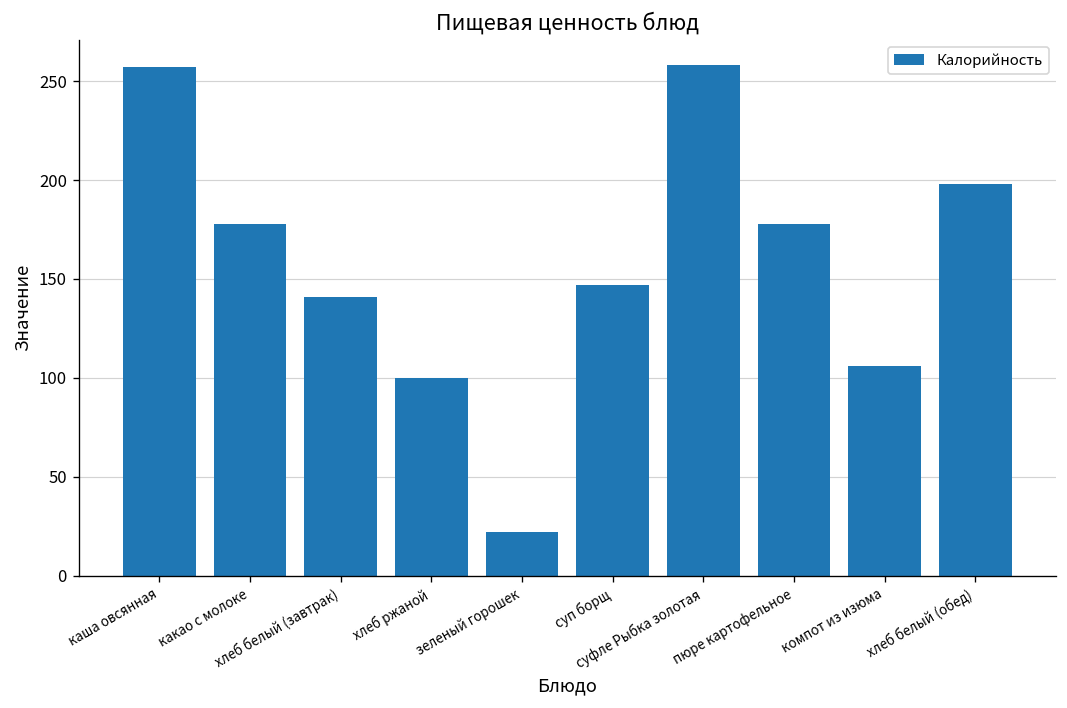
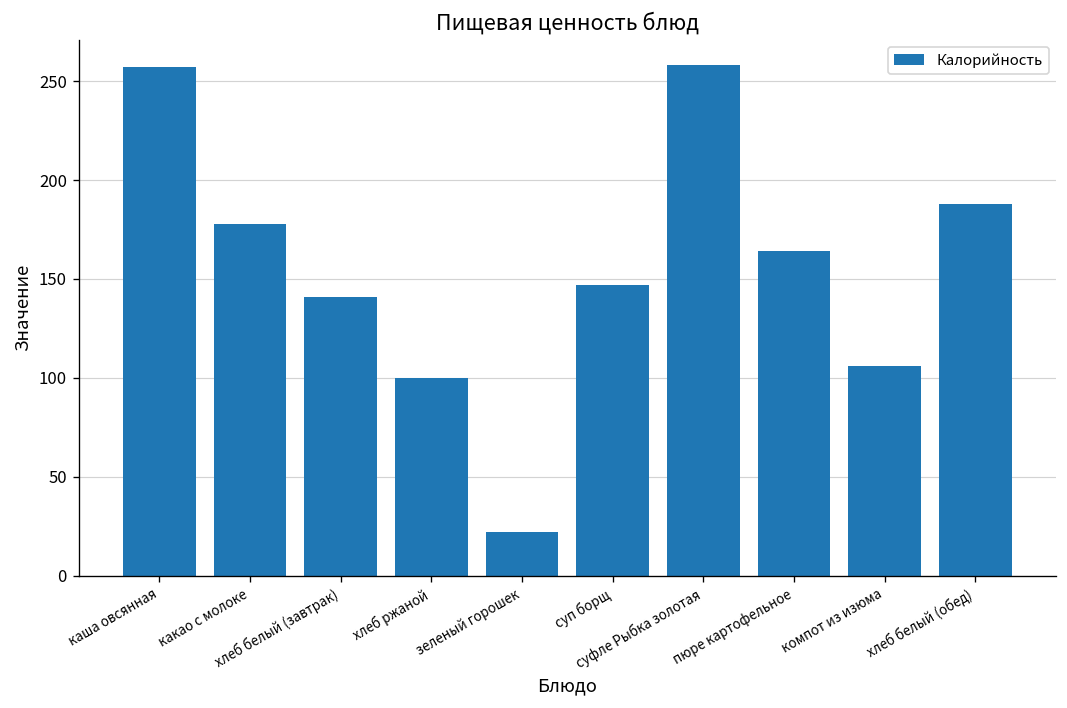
пюре картофельное: 178 -> 164
хлеб белый (обед): 198 -> 188
